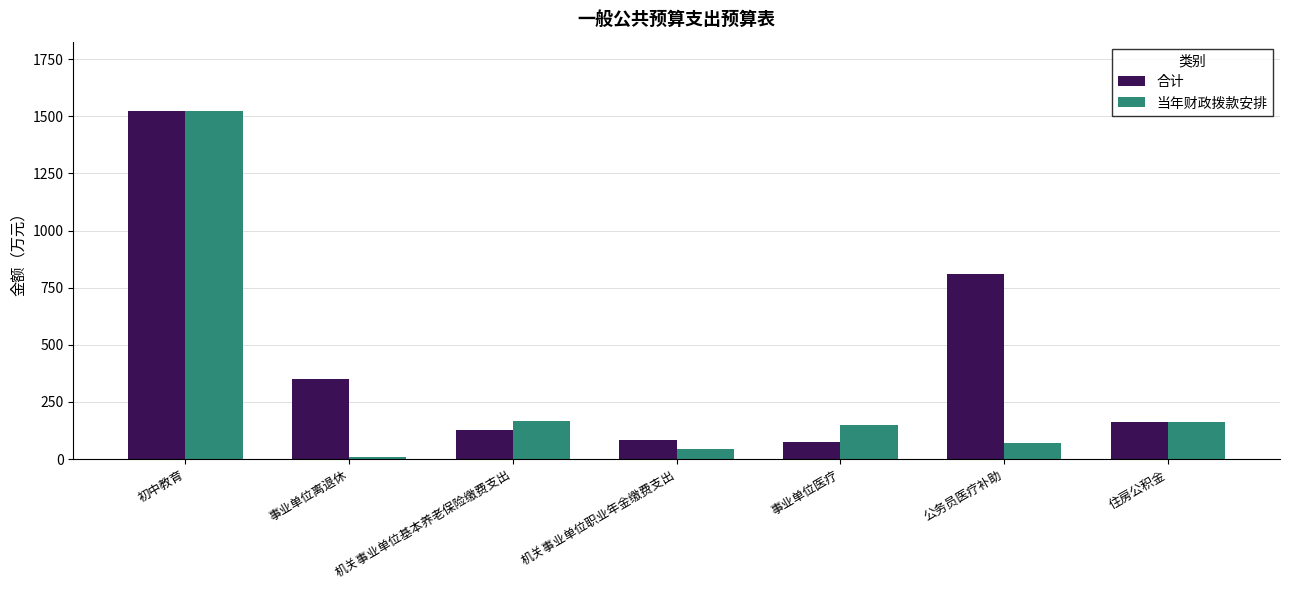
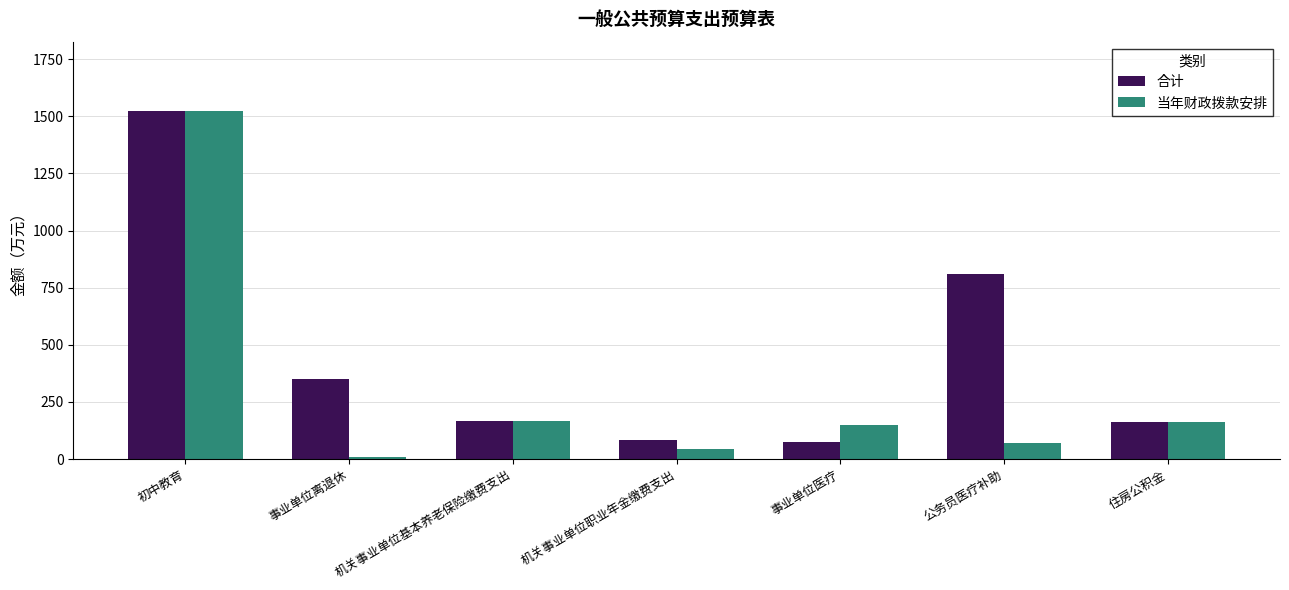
合计, 机关事业单位基本养老保险缴费支出: 130 -> 170
